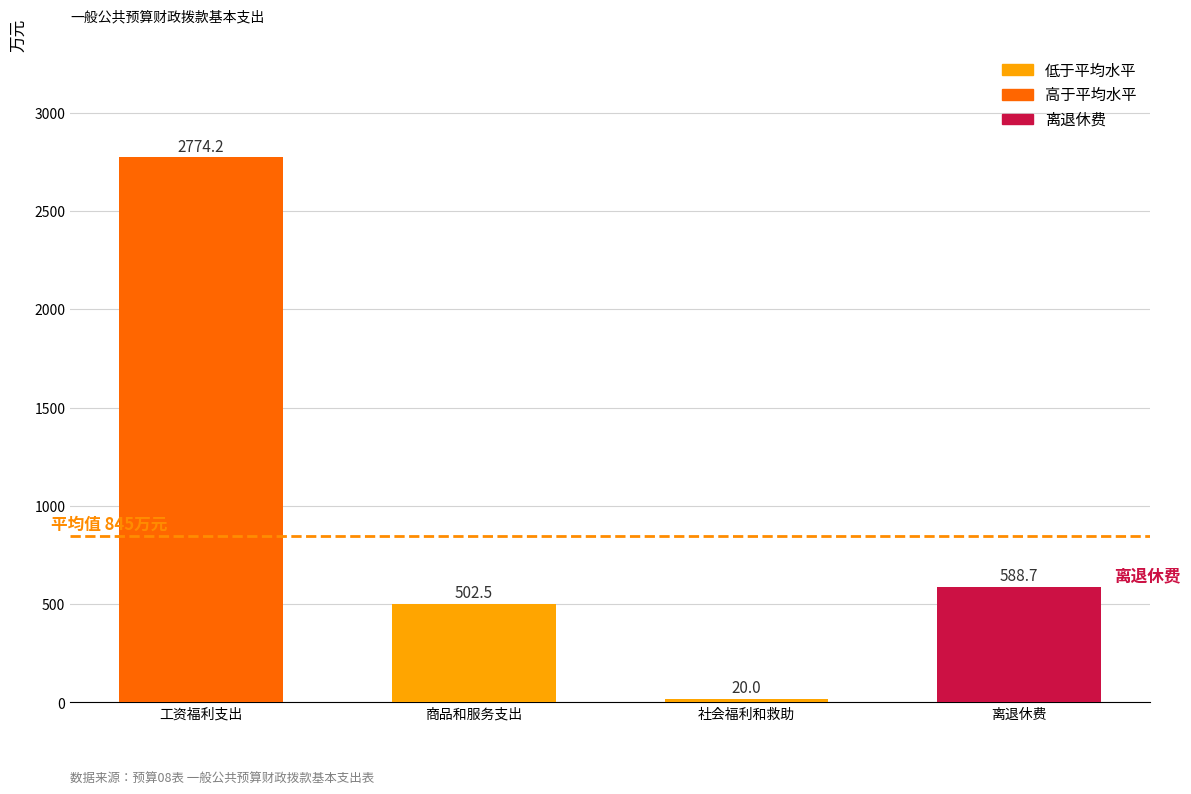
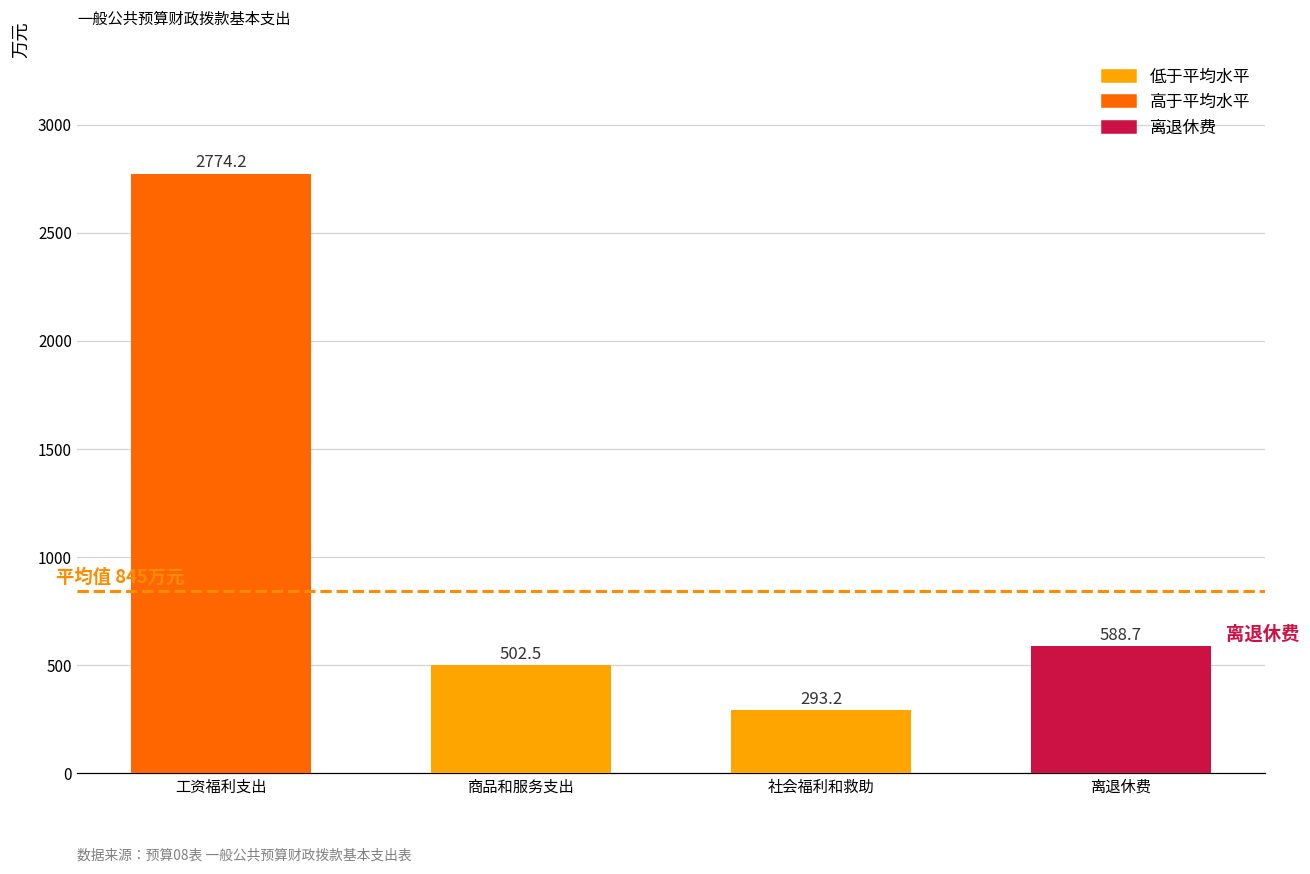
社会福利和救助: 20.0 -> 293.2
